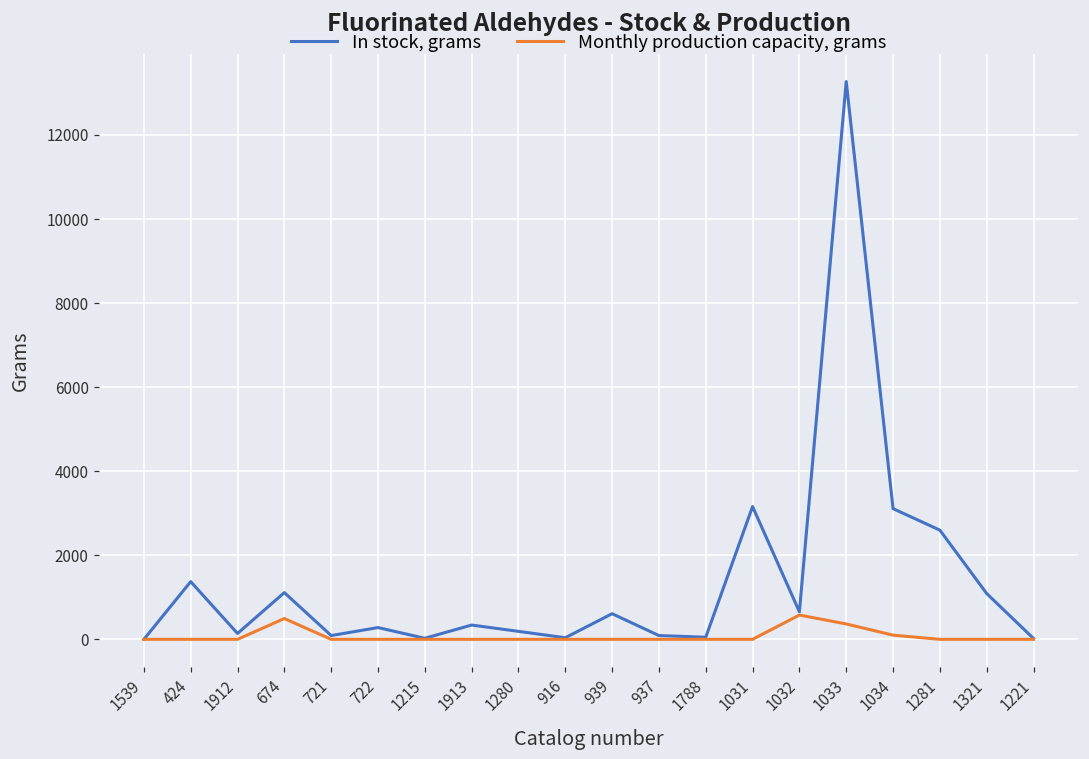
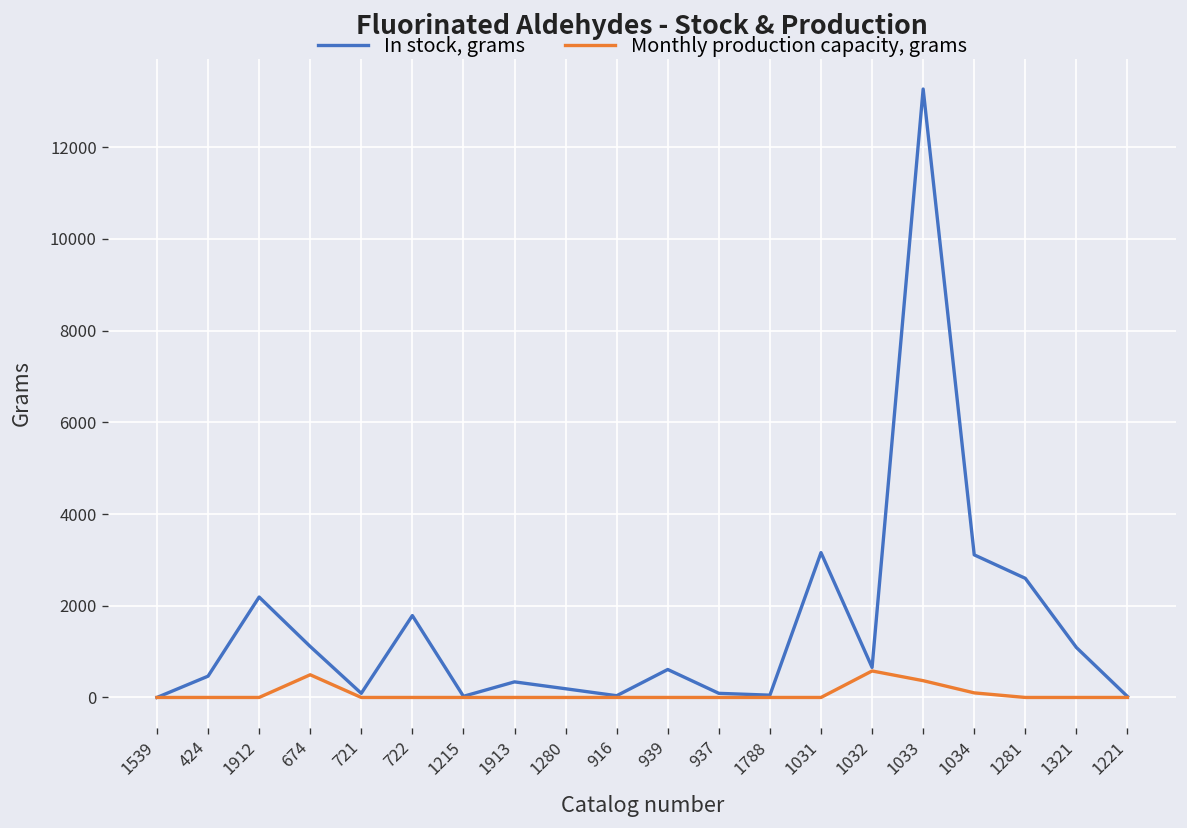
In stock, grams, 424: 1400 -> 500
In stock, grams, 1912: 100 -> 2200
In stock, grams, 722: 300 -> 1800
